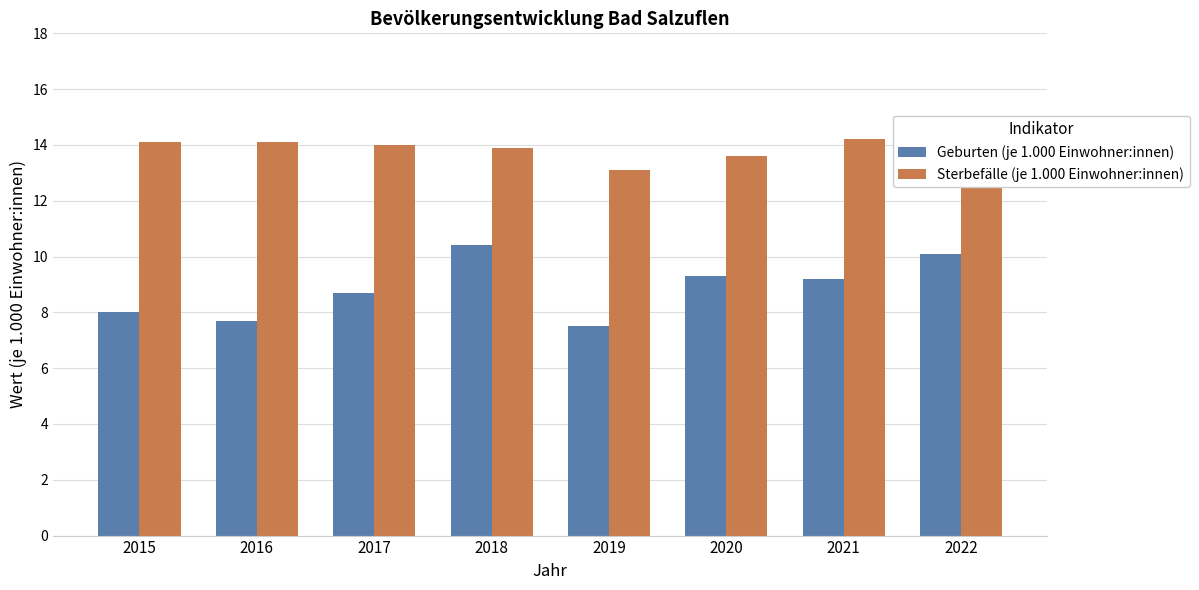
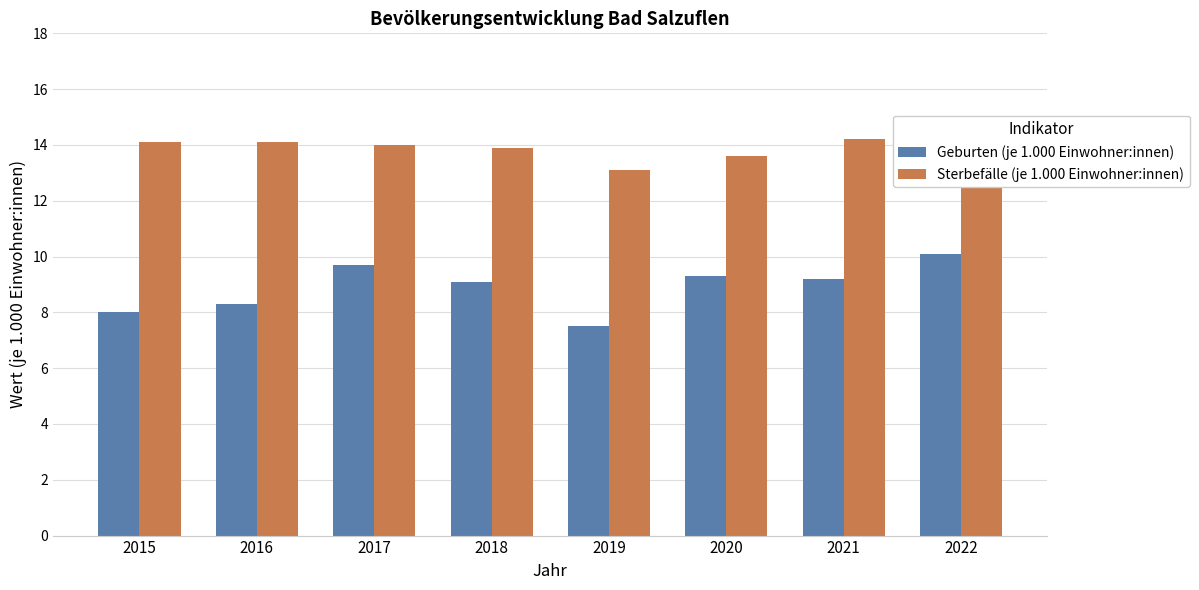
Geburten (je 1.000 Einwohner:innen), 2016: 7.7 -> 8.3
Geburten (je 1.000 Einwohner:innen), 2017: 8.7 -> 9.7
Geburten (je 1.000 Einwohner:innen), 2018: 10.4 -> 9.1
